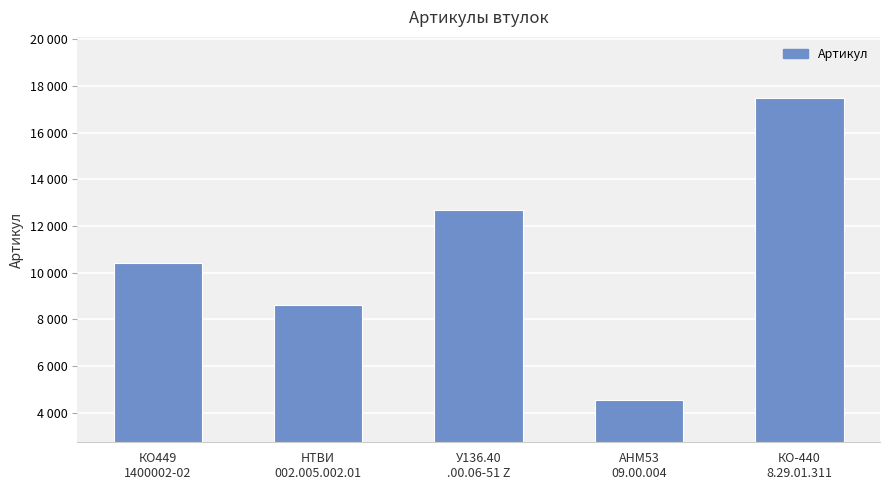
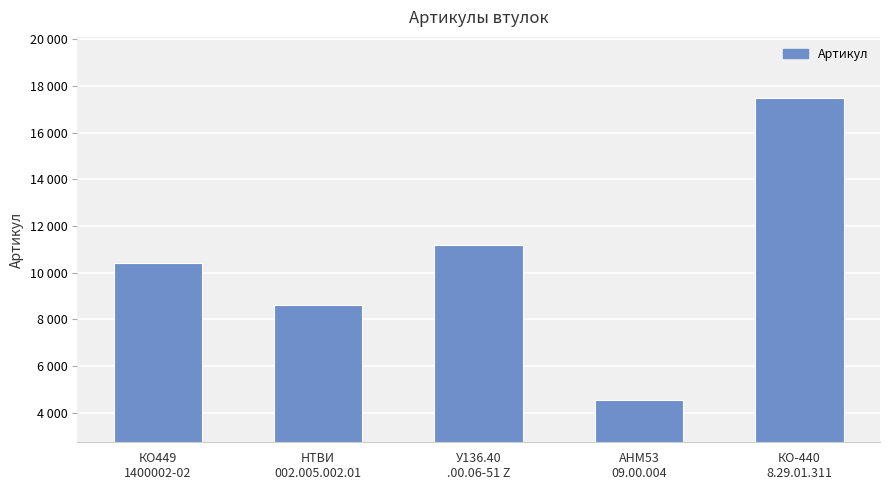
У136.40 .00.06-51 Z: 12700 -> 11200
